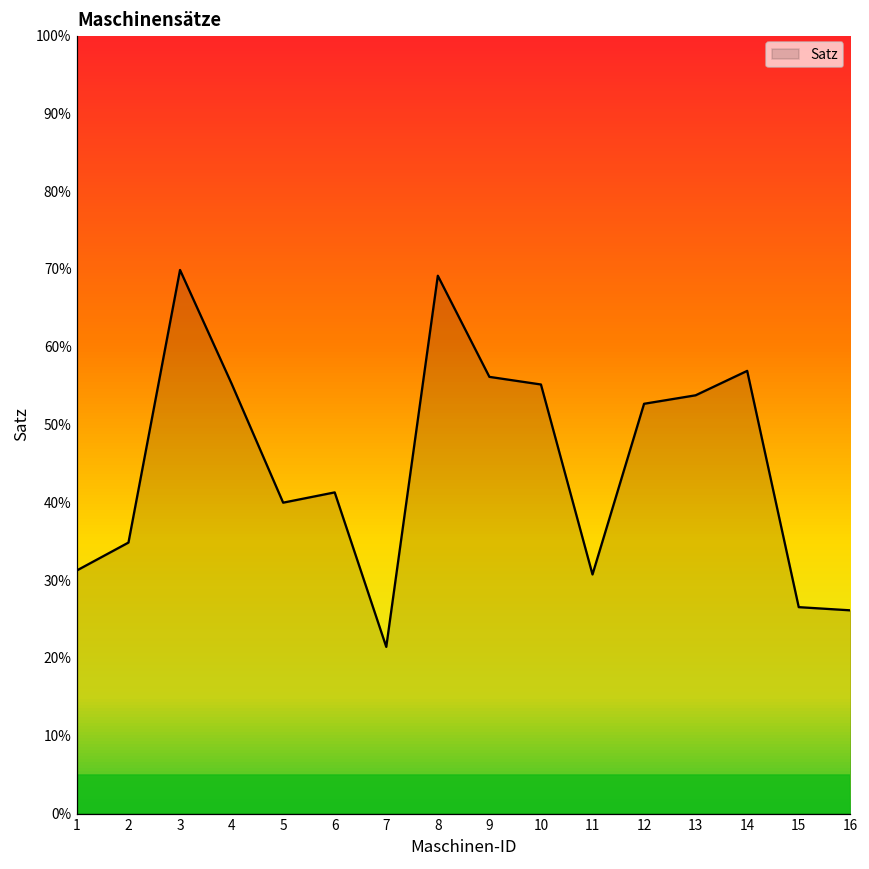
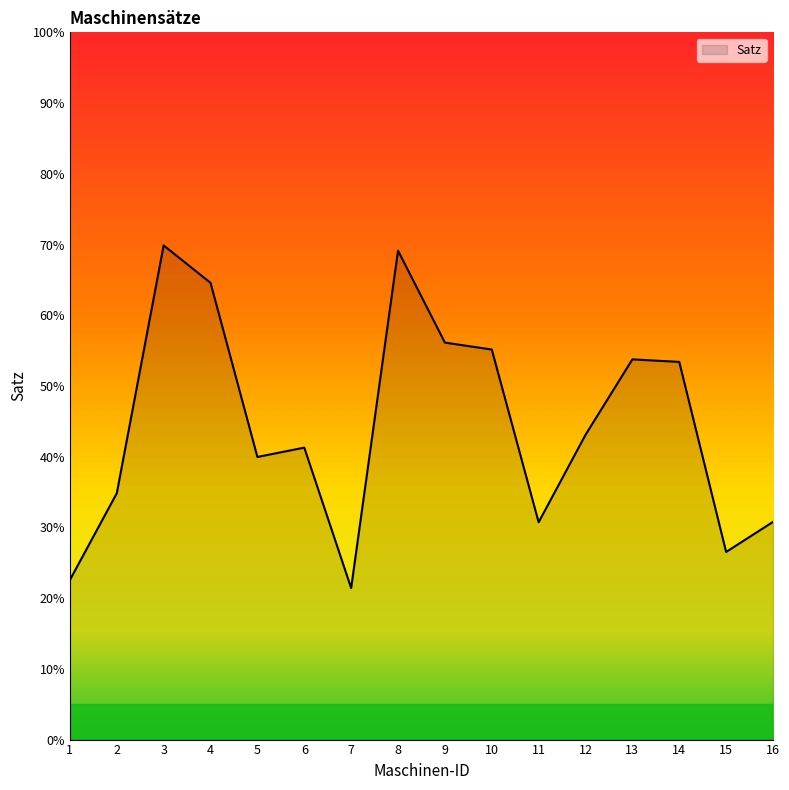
1: 31% -> 23%
4: 55% -> 65%
12: 53% -> 43%
14: 57% -> 53%
16: 26% -> 31%
